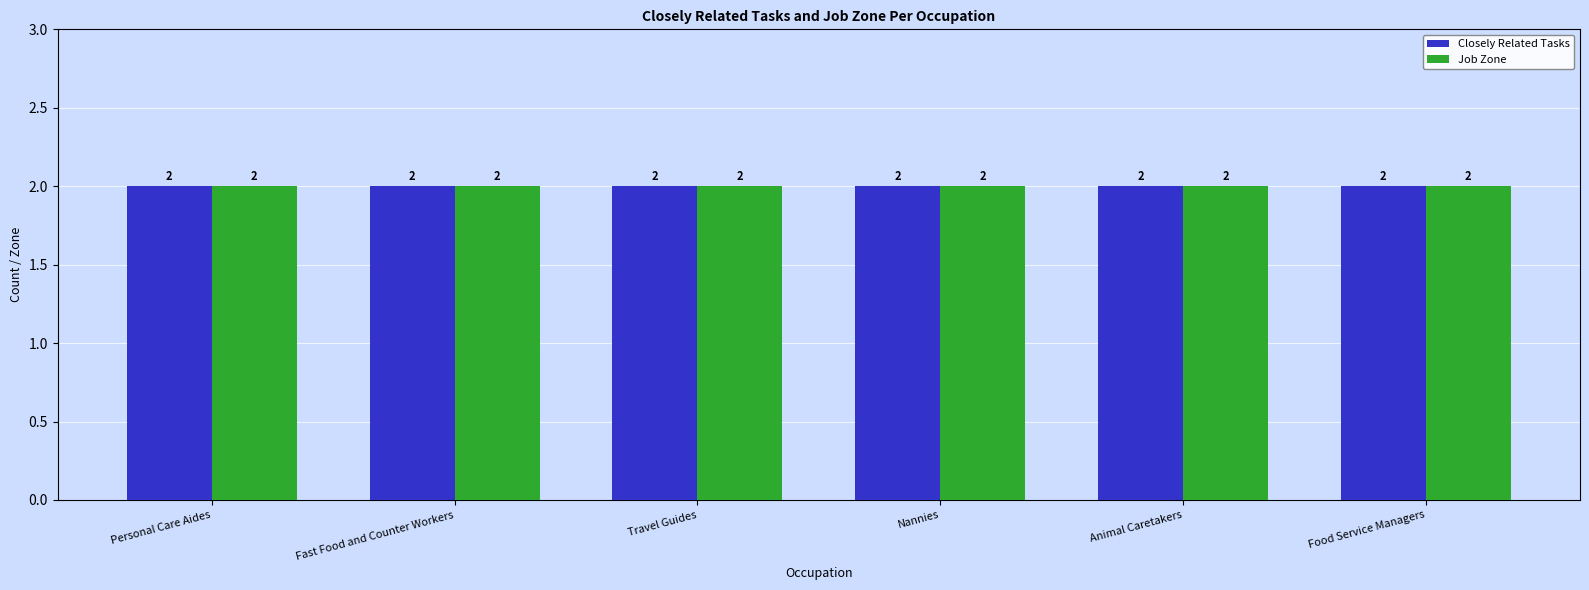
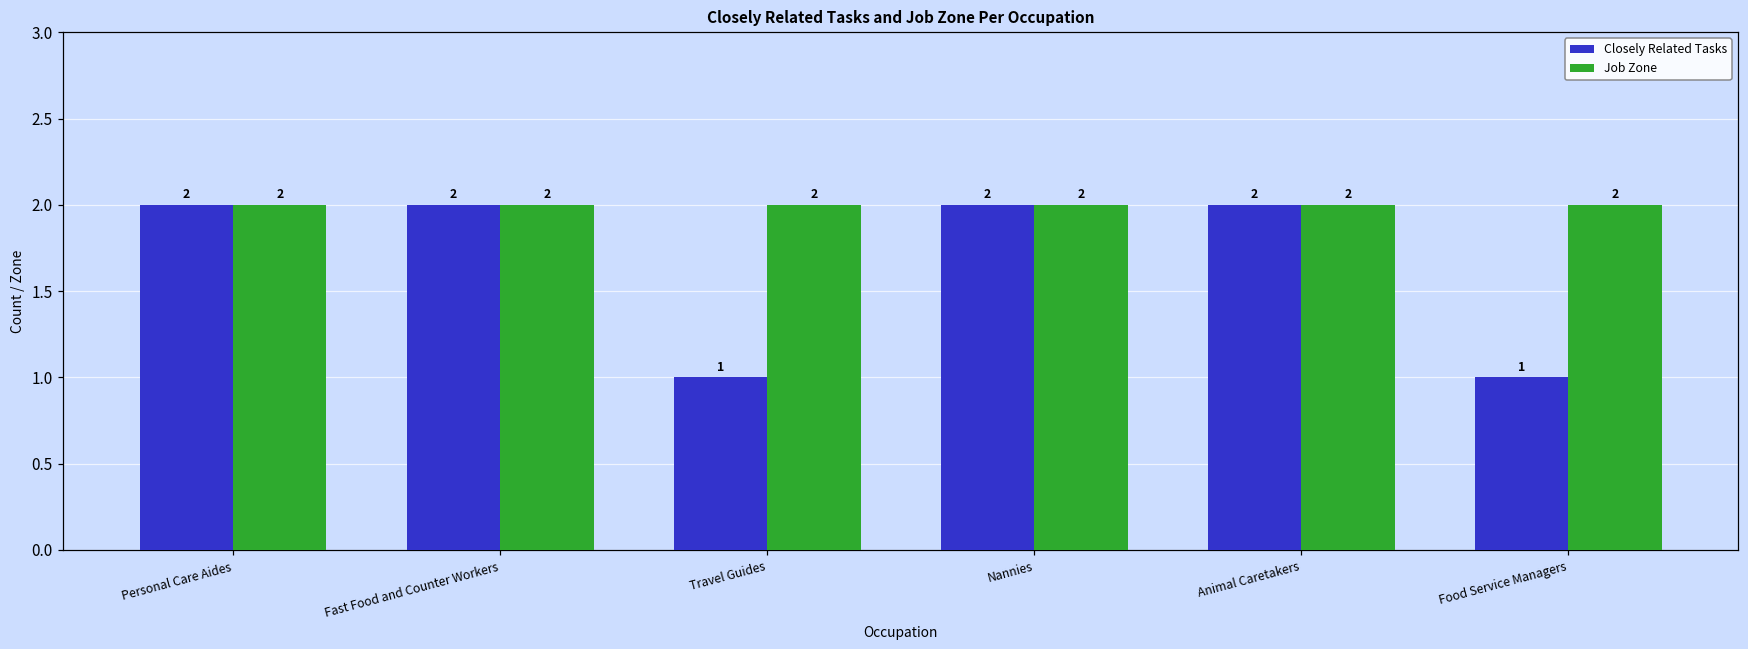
Closely Related Tasks, Travel Guides: 2 -> 1
Closely Related Tasks, Food Service Managers: 2 -> 1
